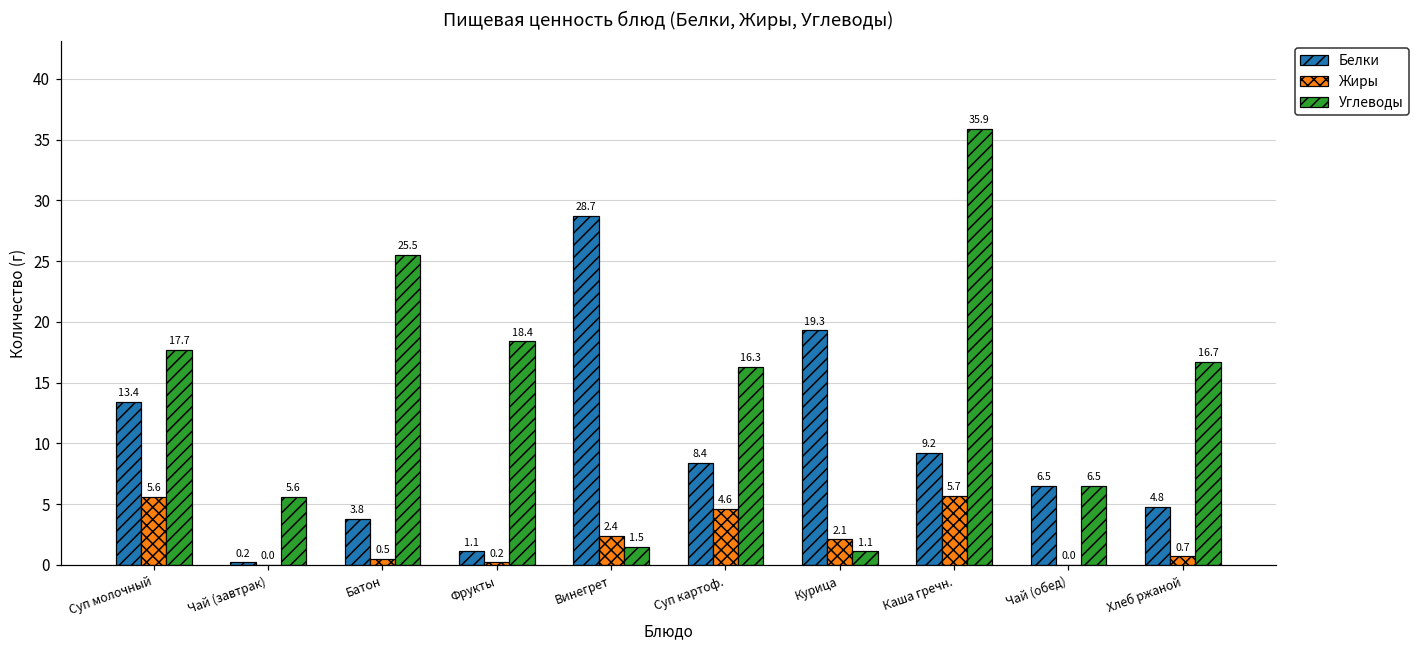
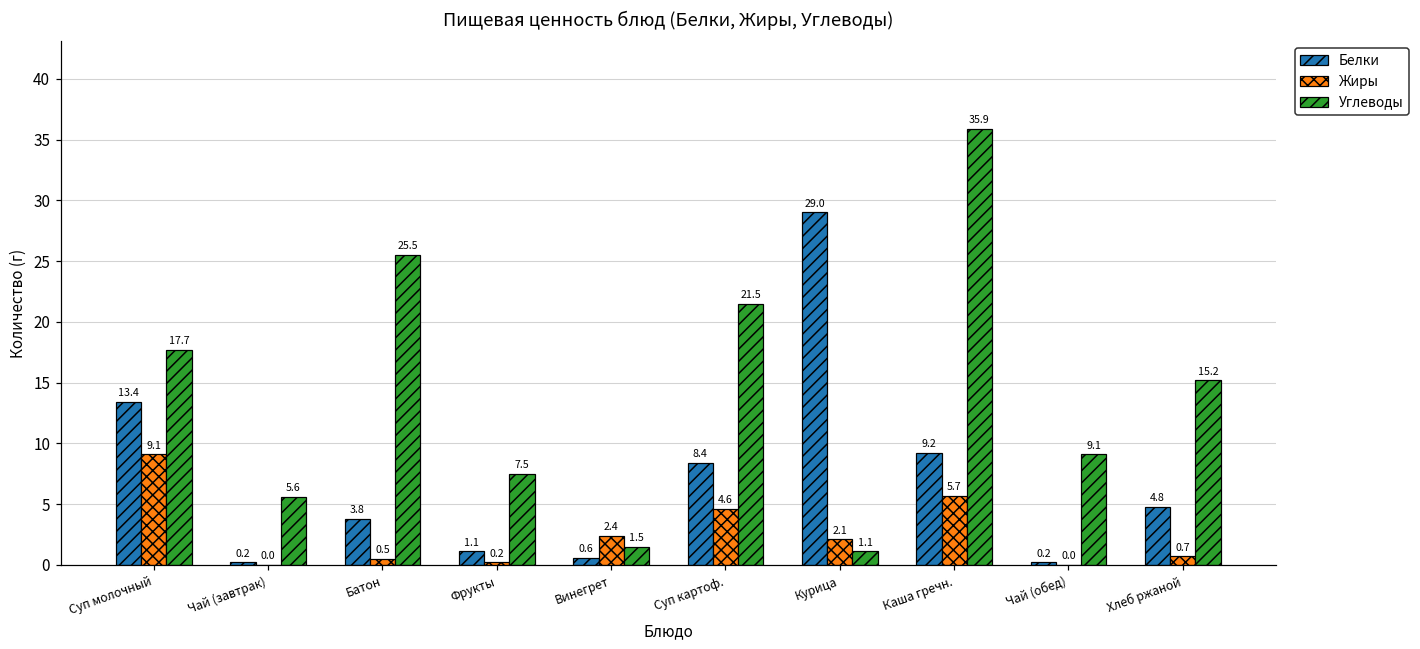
Жиры, Суп молочный: 5.6 -> 9.1
Углеводы, Фрукты: 18.4 -> 7.5
Белки, Винегрет: 28.7 -> 0.6
Углеводы, Суп картоф.: 16.3 -> 21.5
Белки, Курица: 19.3 -> 29.0
Белки, Чай (обед): 6.5 -> 0.2
Углеводы, Чай (обед): 6.5 -> 9.1
Углеводы, Хлеб ржаной: 16.7 -> 15.2
